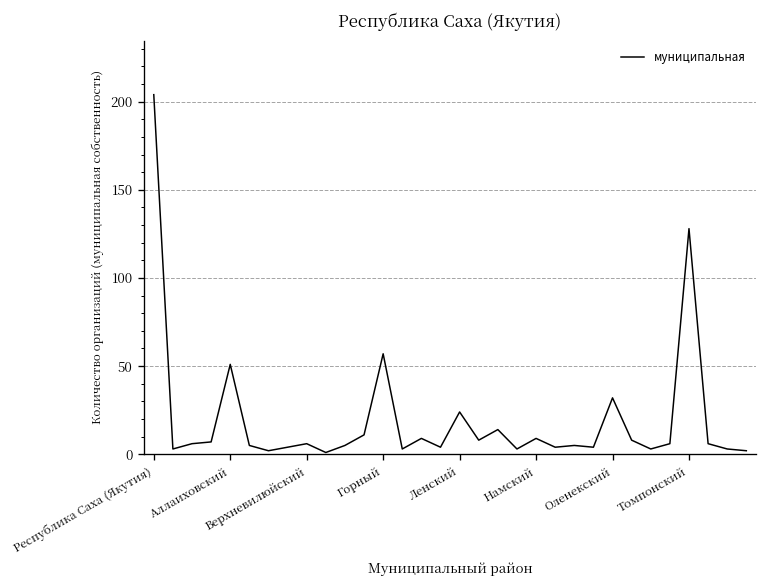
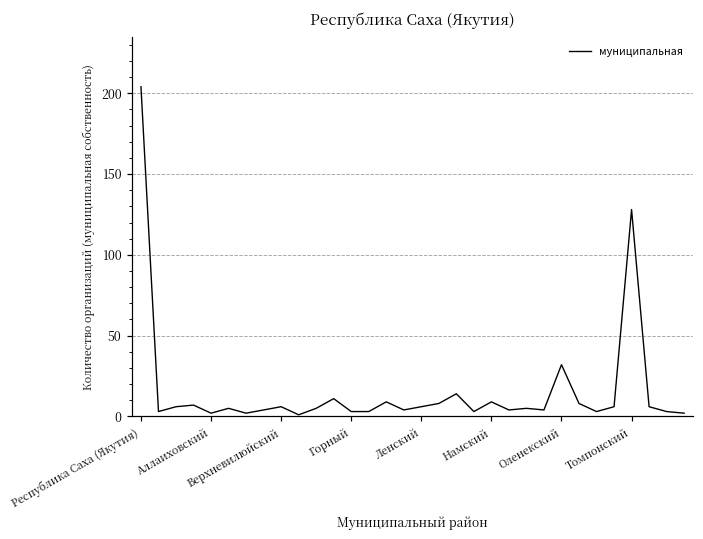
Аллаиховский: 51 -> 2
Горный: 57 -> 3
Ленский: 24 -> 6
